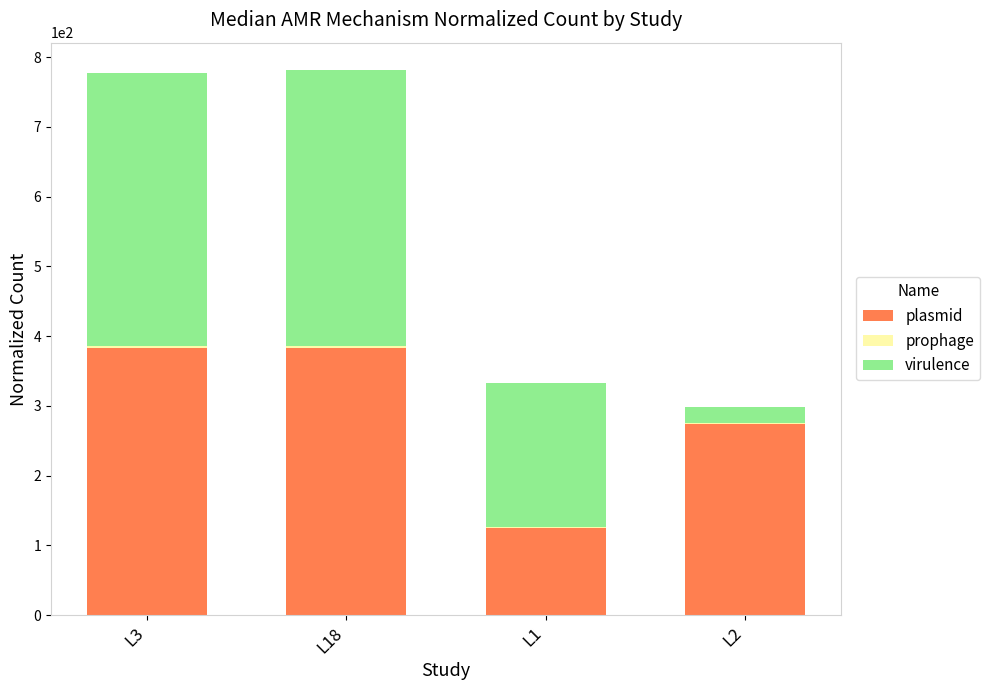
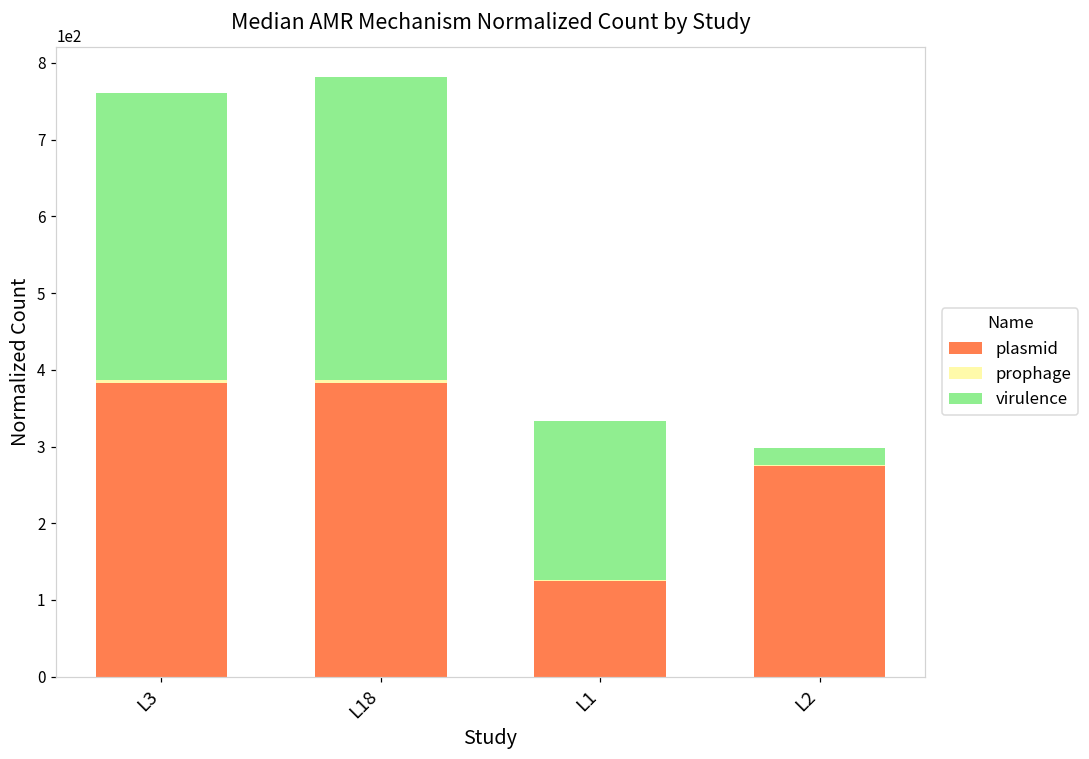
virulence, L3: 390 -> 370
